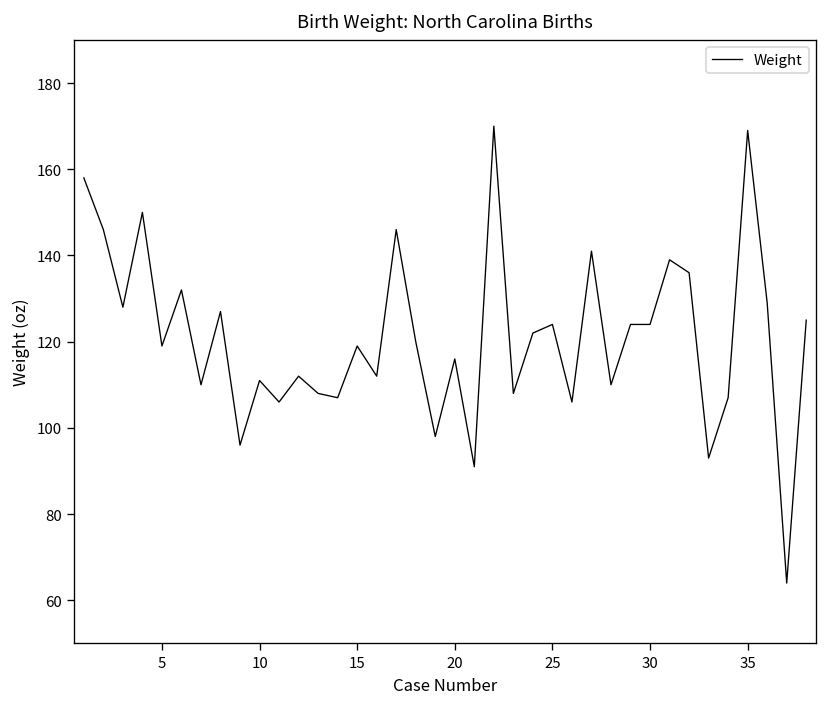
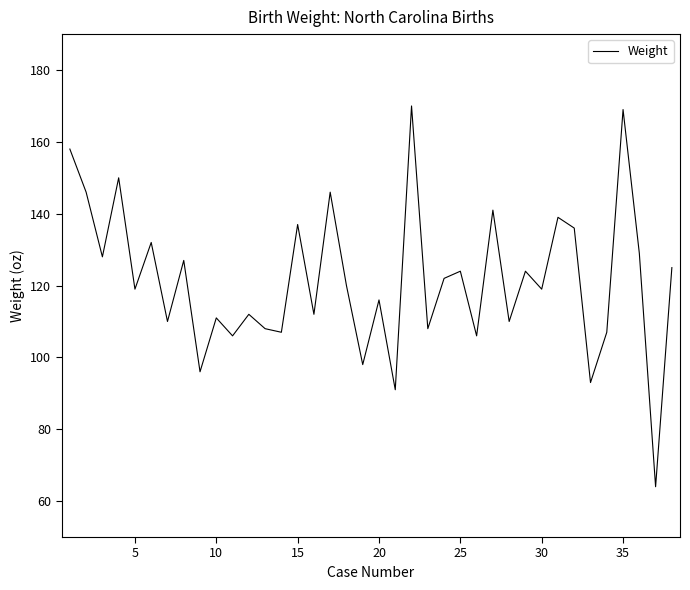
15: 119 -> 137
30: 124 -> 119
